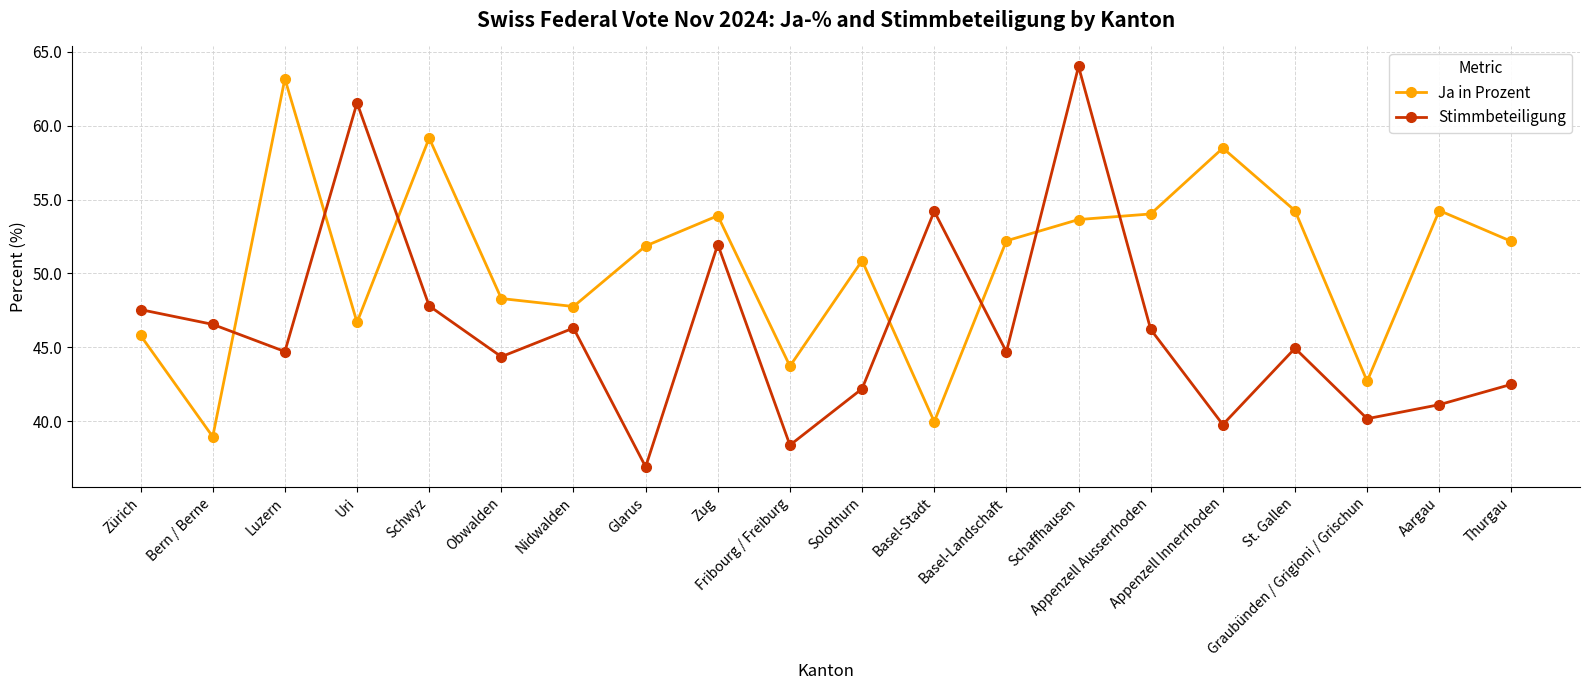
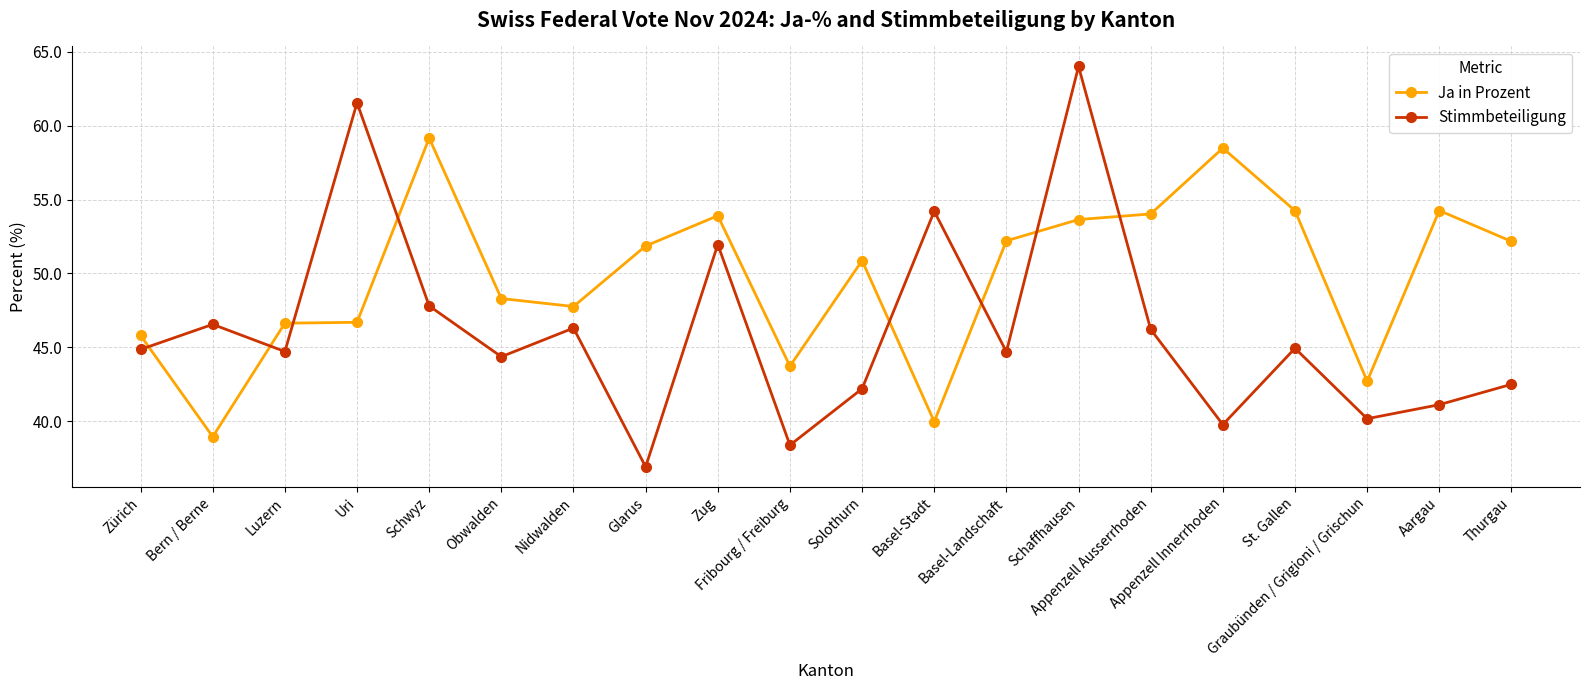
Stimmbeteiligung, Zürich: 47.6 -> 44.9
Ja in Prozent, Luzern: 63.2 -> 46.6
